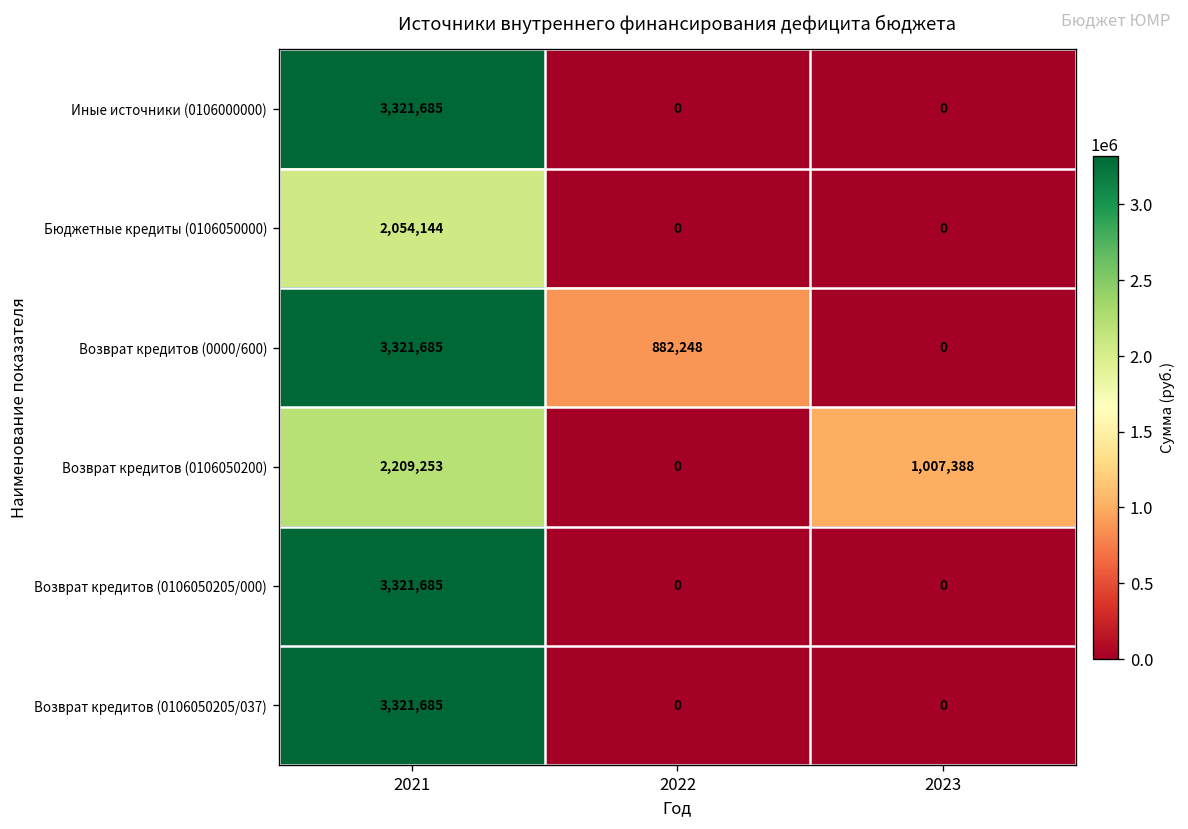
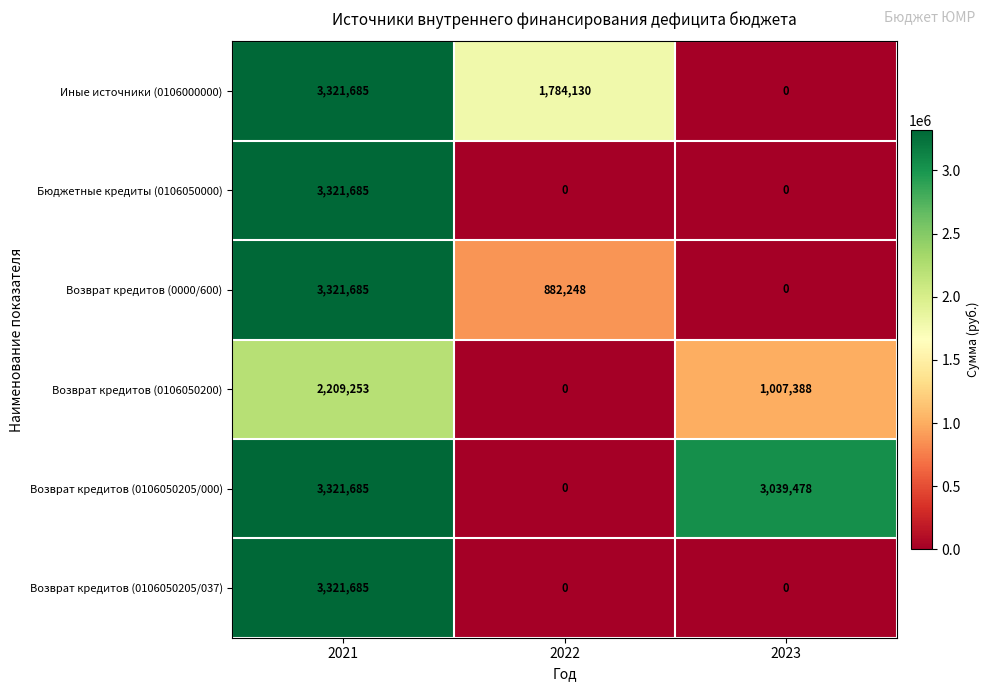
Иные источники (0106000000), 2022: 0 -> 1,784,130
Бюджетные кредиты (0106050000), 2021: 2,054,144 -> 3,321,685
Возврат кредитов (0106050205/000), 2023: 0 -> 3,039,478
